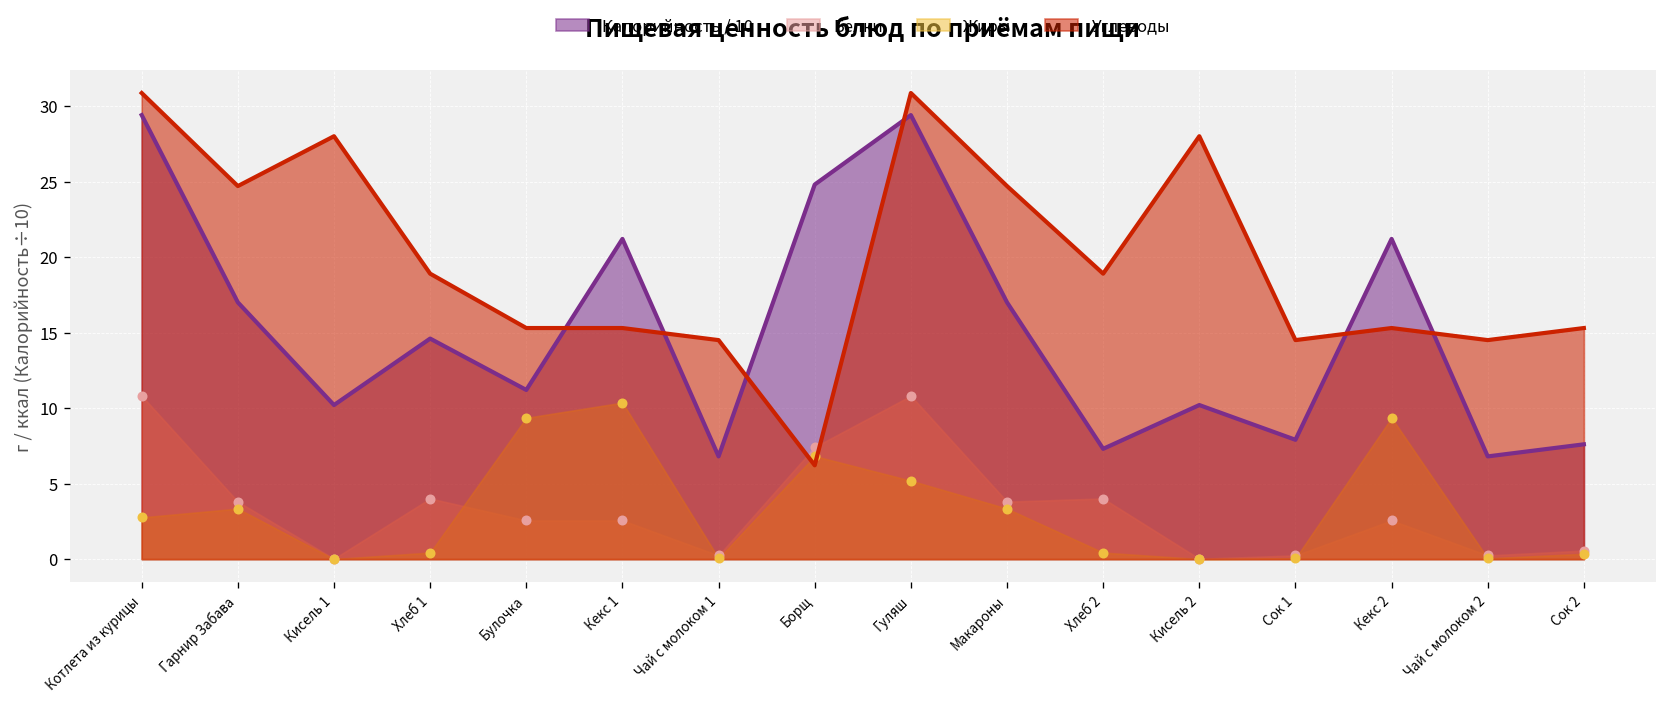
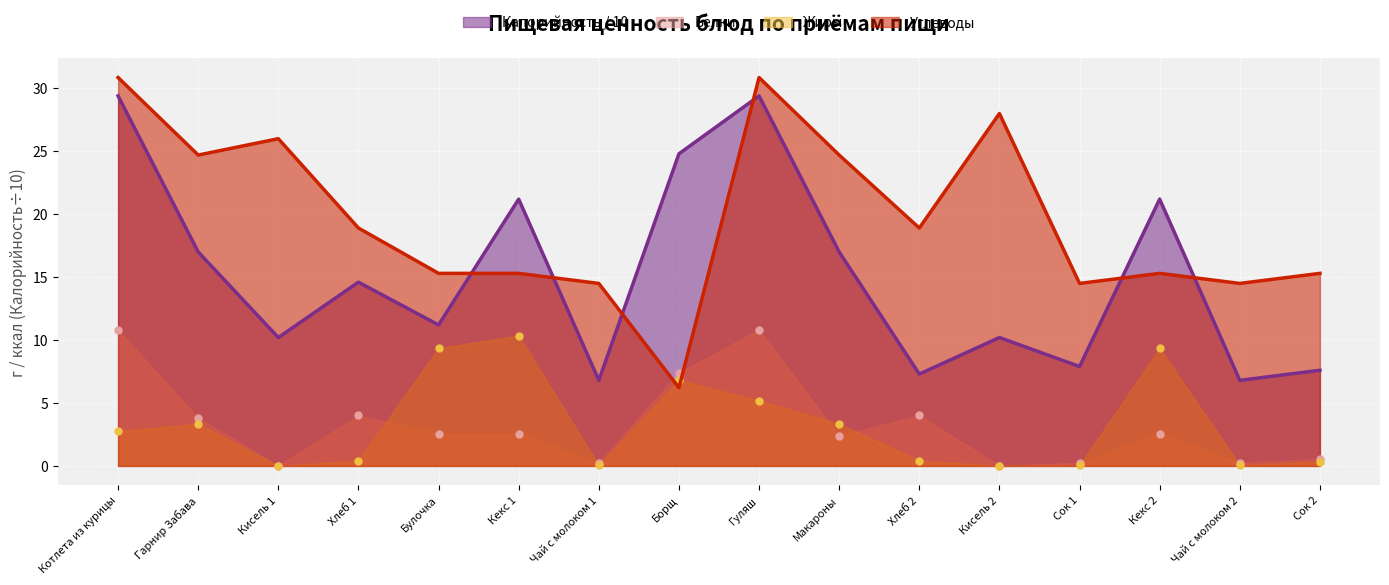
Углеводы, Кисель 1: 28 -> 26
Белки, Макароны: 3.8 -> 2.4
